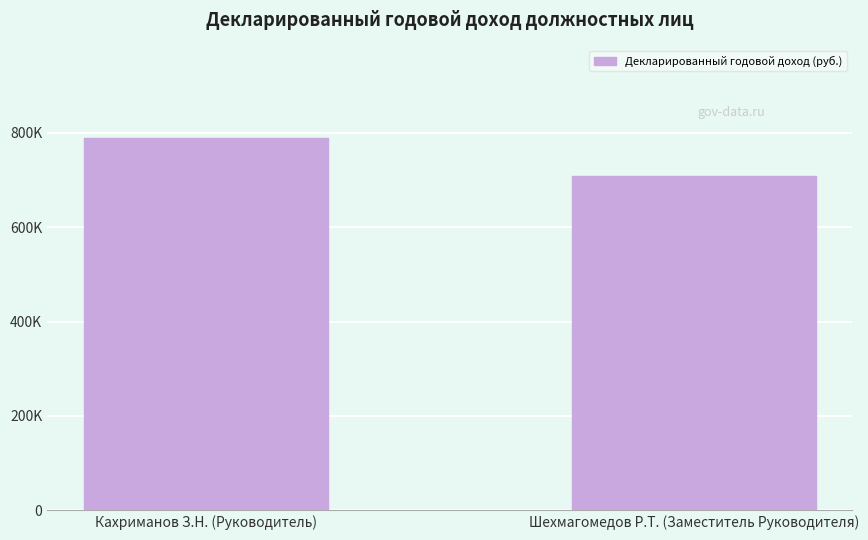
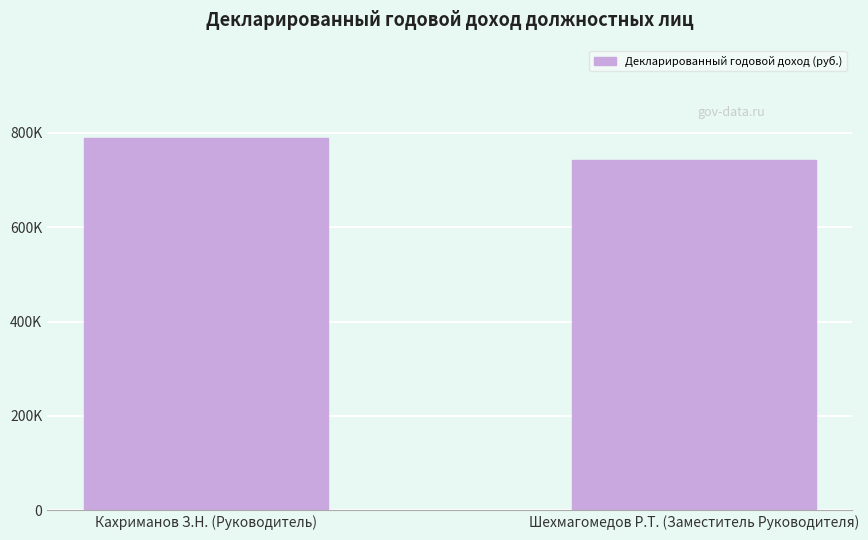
Шехмагомедов Р.Т. (Заместитель Руководителя): 710000 -> 740000
